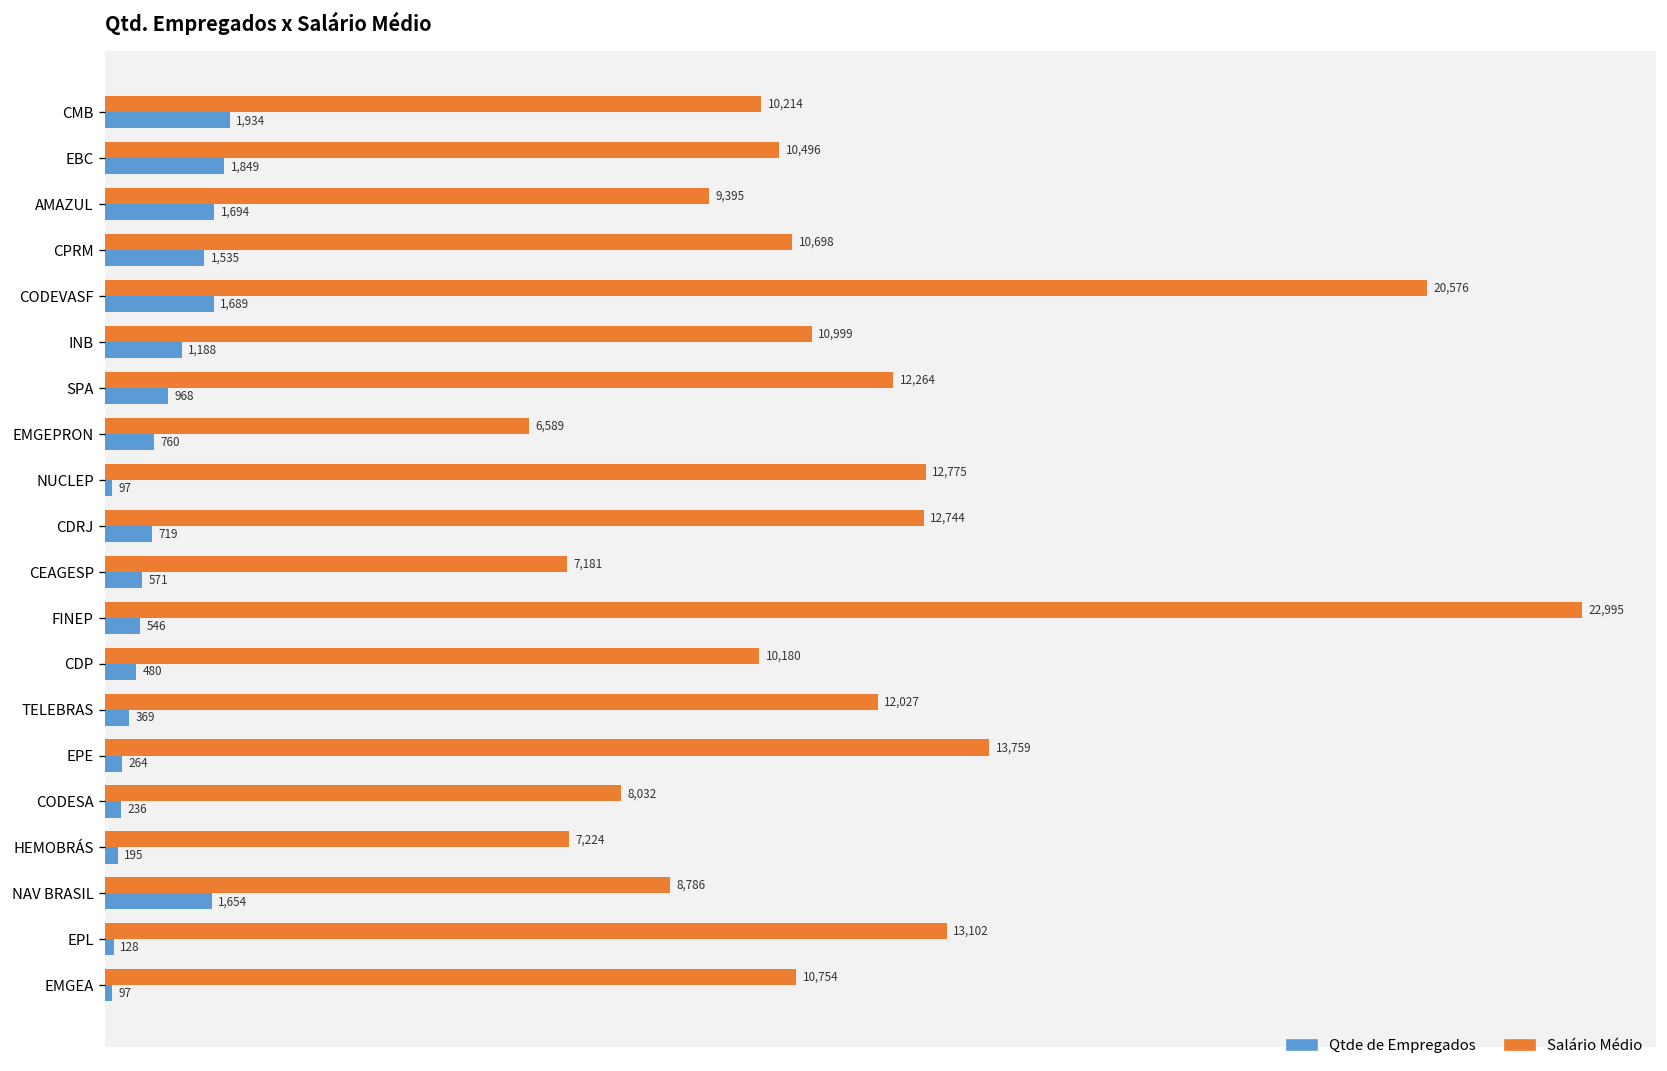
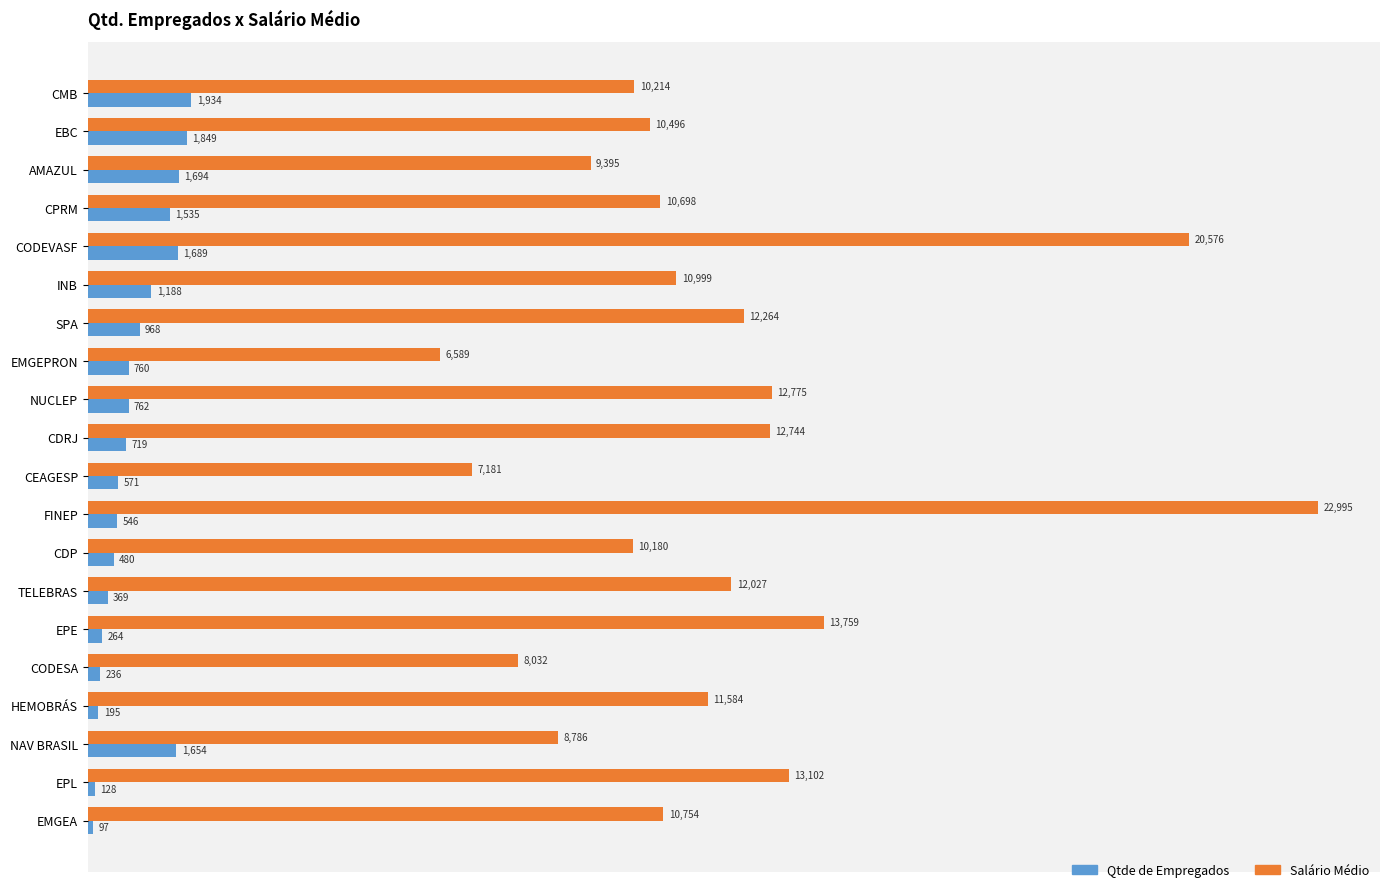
Qtde de Empregados, NUCLEP: 97 -> 762
Salário Médio, HEMOBRÁS: 7,224 -> 11,584
